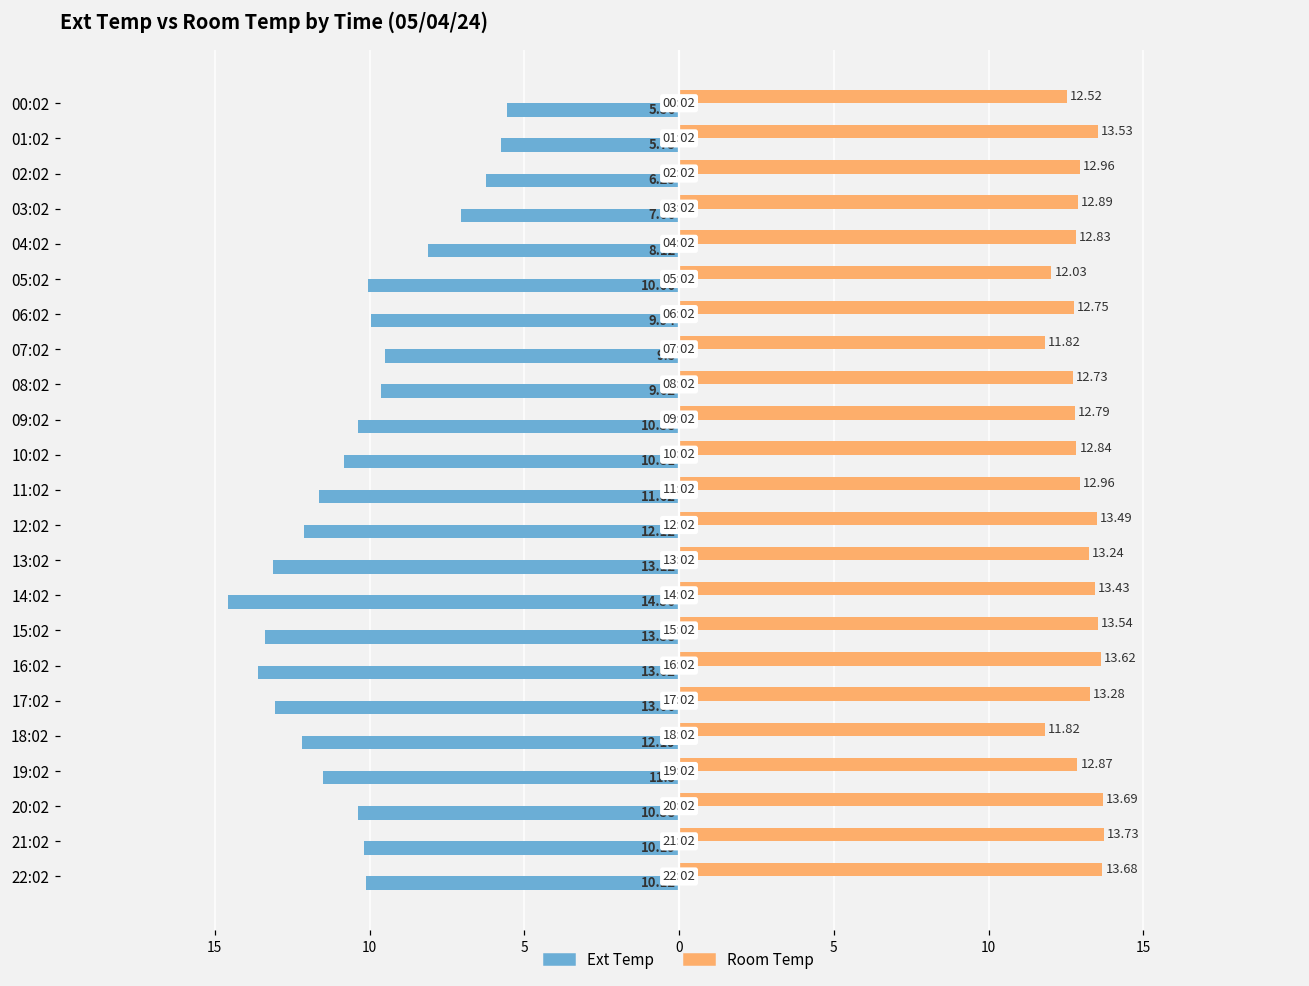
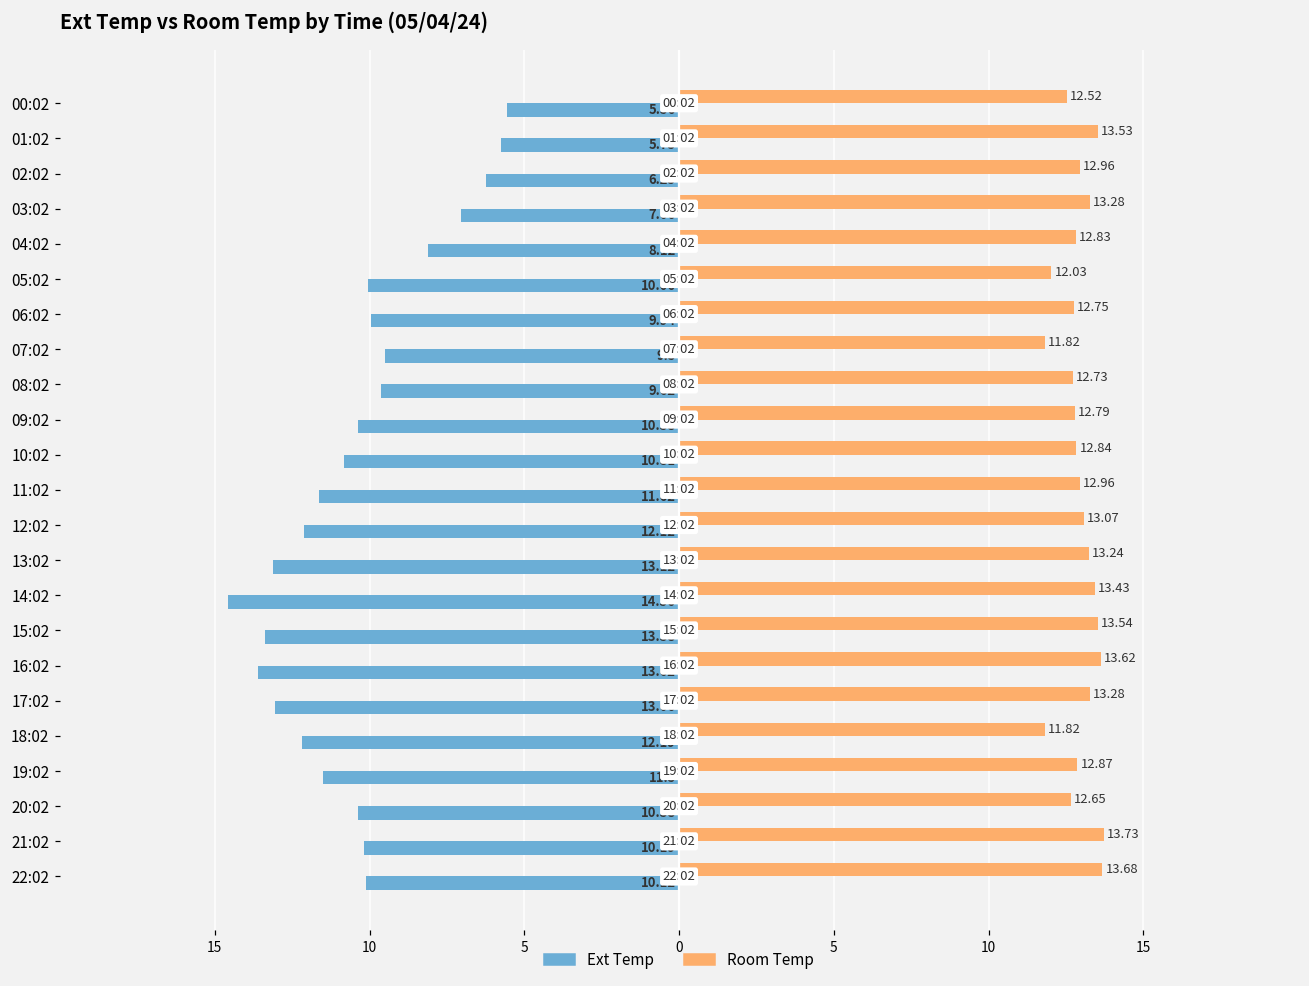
Room Temp, 03:02: 12.89 -> 13.28
Room Temp, 12:02: 13.49 -> 13.07
Room Temp, 20:02: 13.69 -> 12.65
